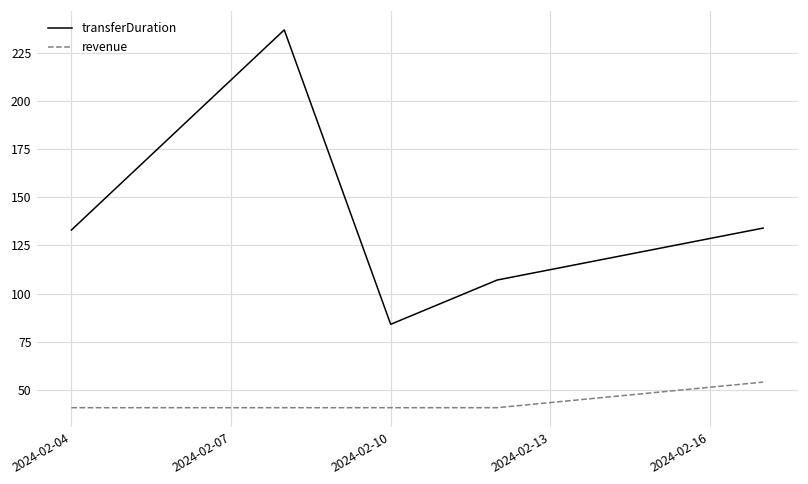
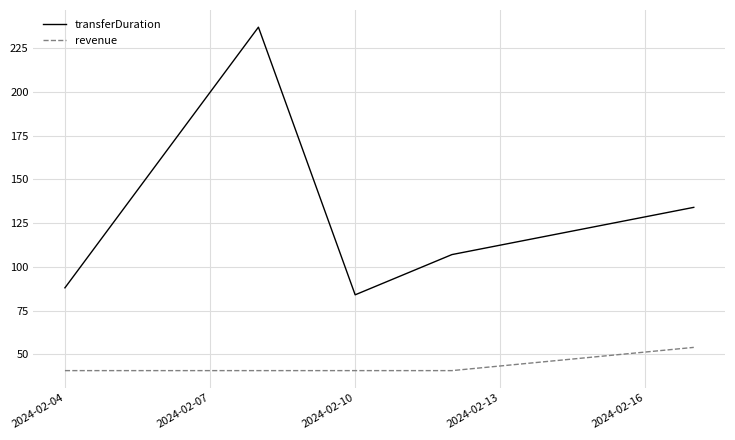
transferDuration, 2024-02-04: 133 -> 88
